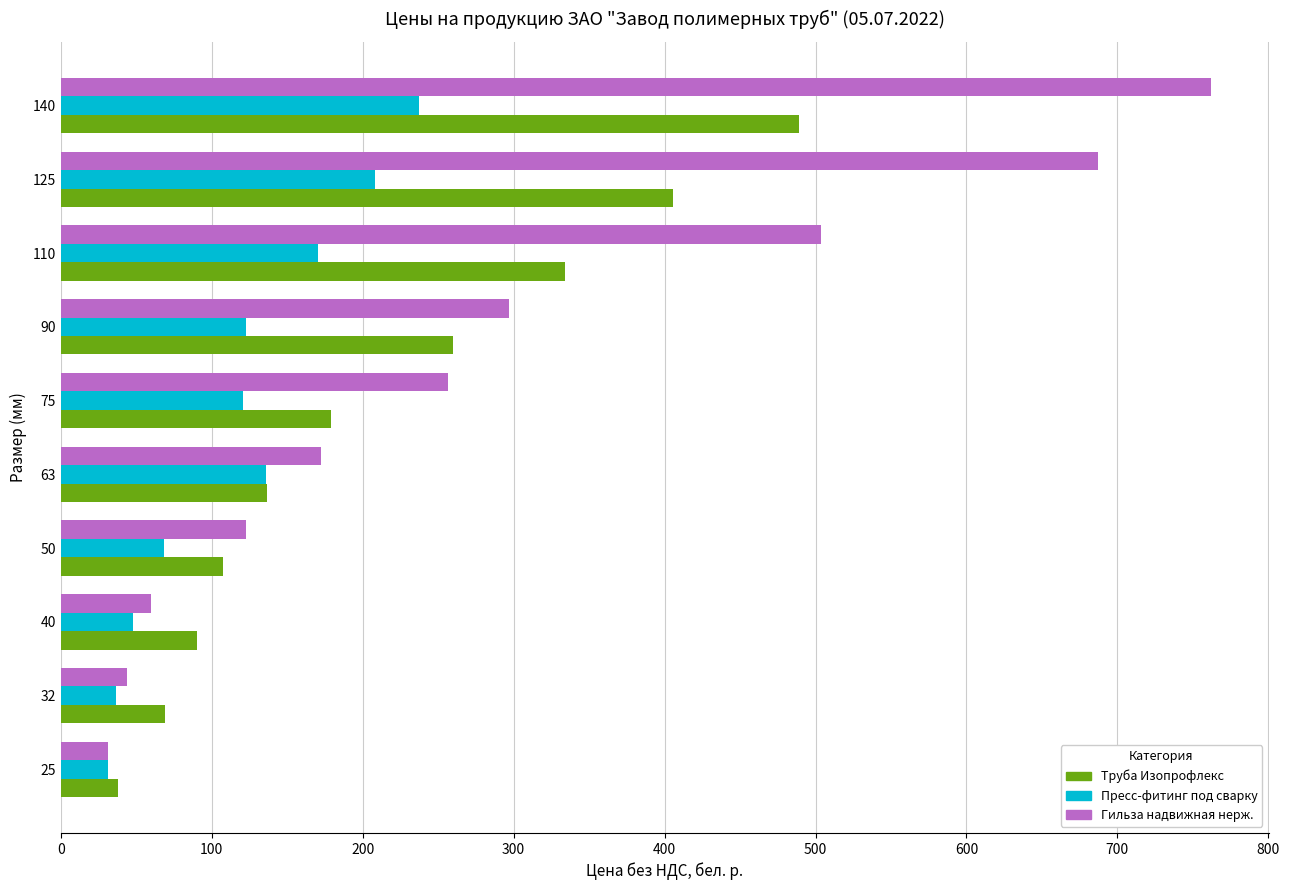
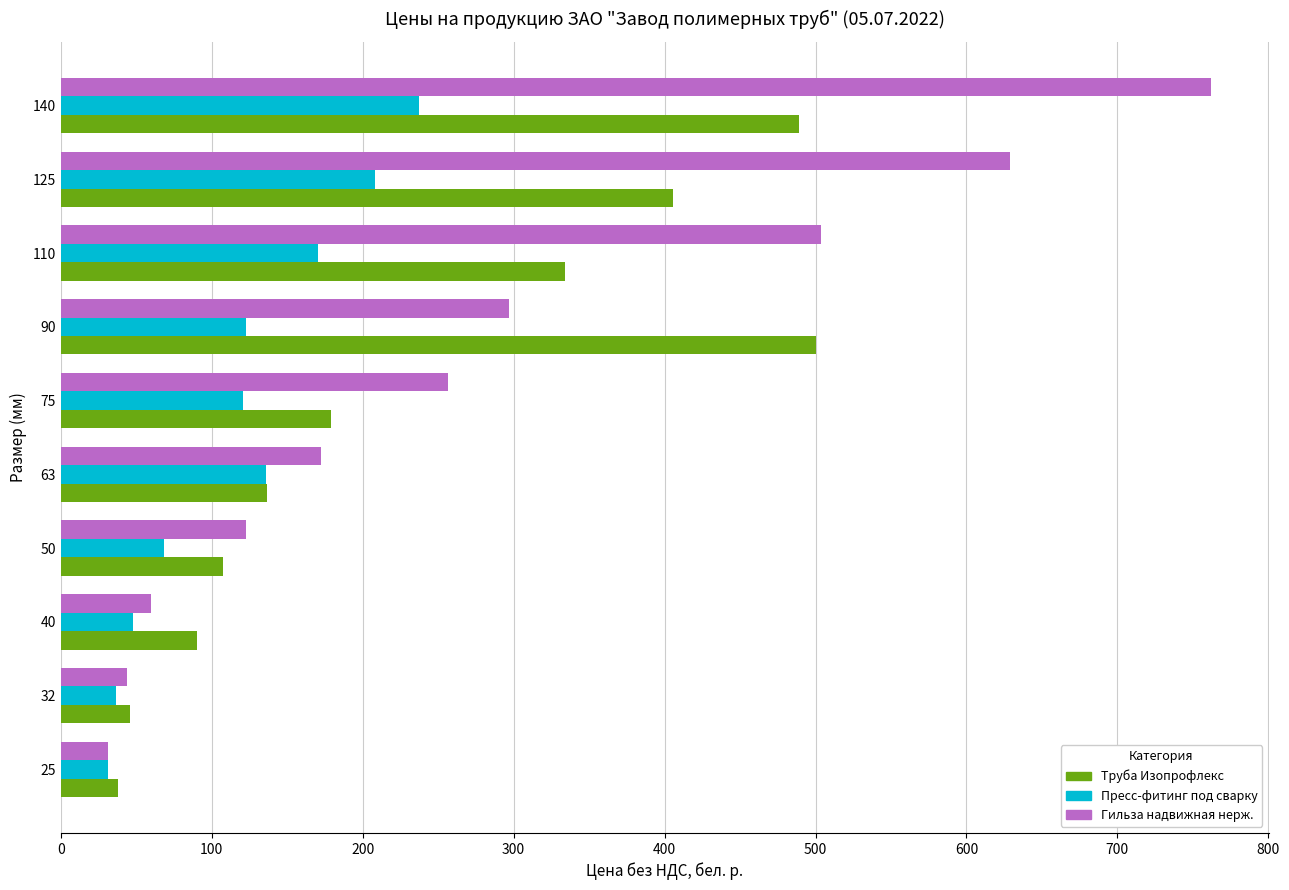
Гильза надвижная нерж., 125: 687 -> 629
Труба Изопрофлекс, 90: 260 -> 501
Труба Изопрофлекс, 32: 69 -> 46
